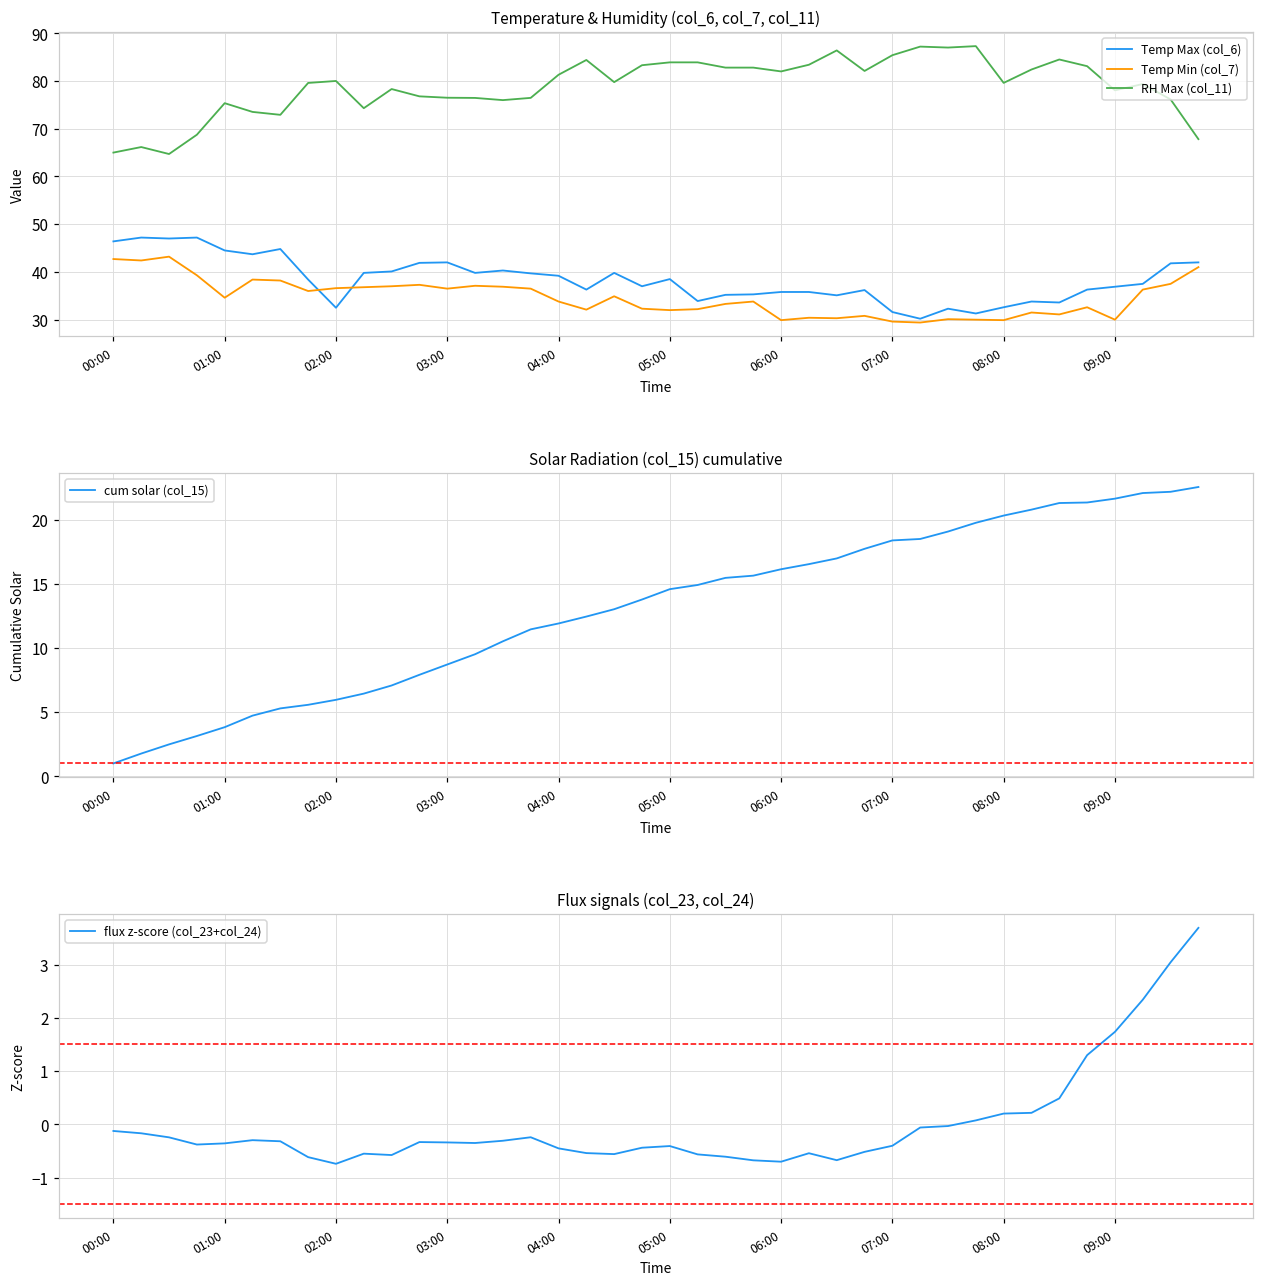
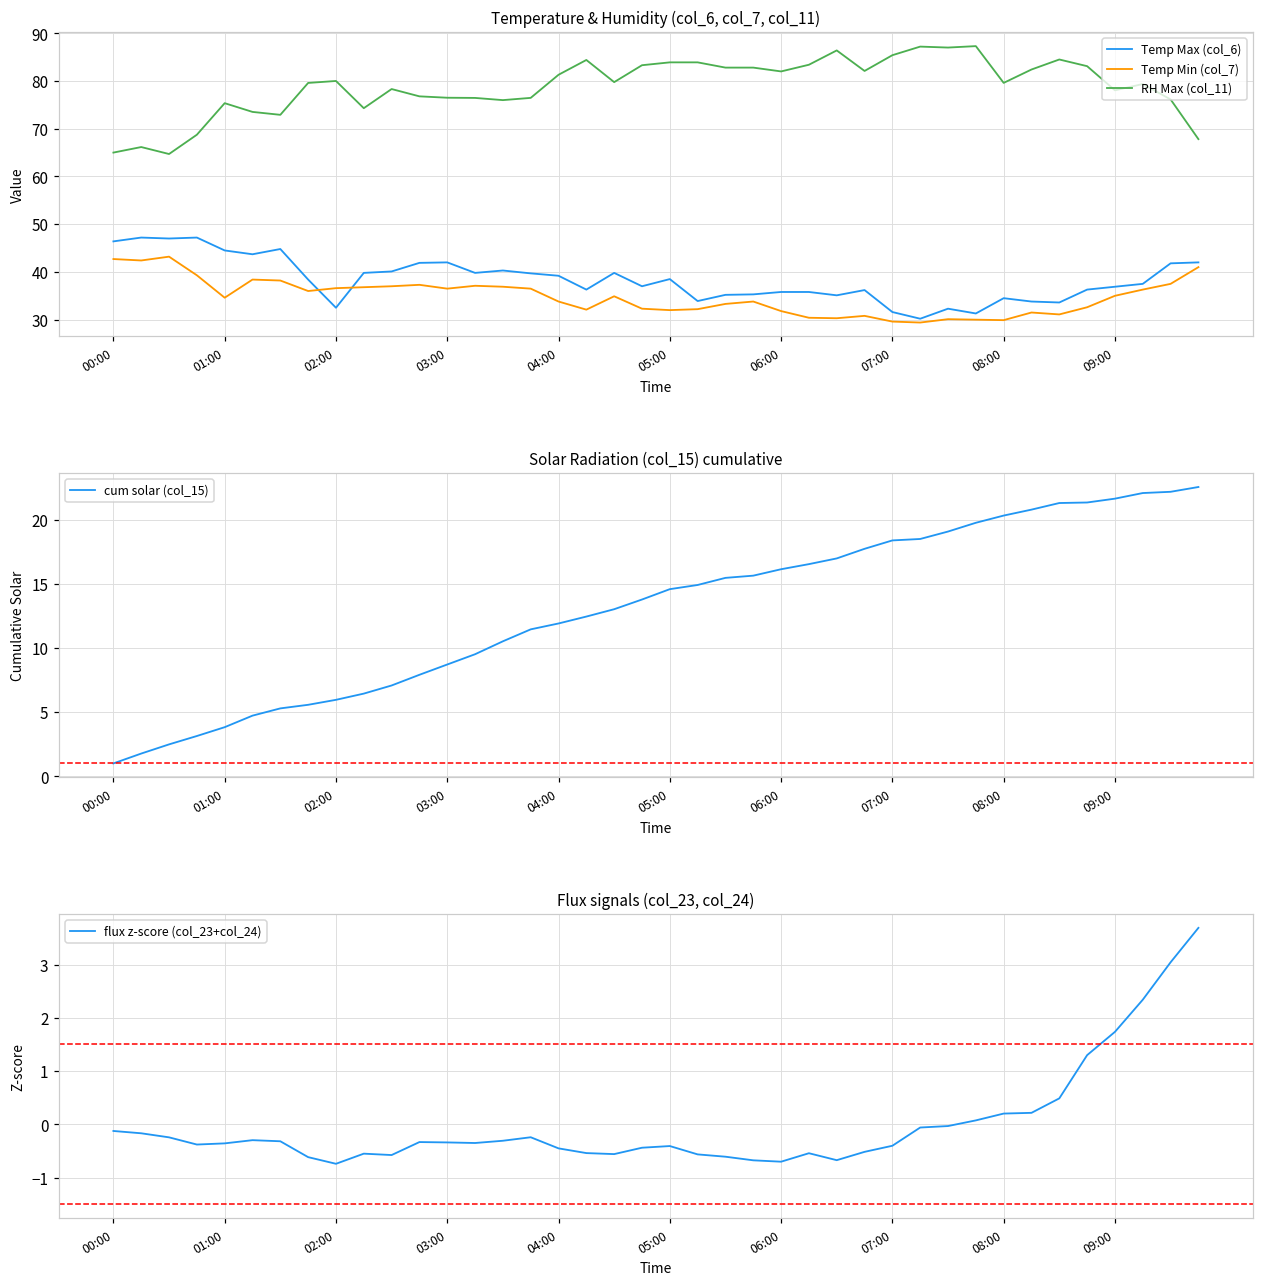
Temperature & Humidity (col_6, col_7, col_11), Temp Min (col_7), 06:00: 30 -> 32
Temperature & Humidity (col_6, col_7, col_11), Temp Max (col_6), 08:00: 33 -> 35
Temperature & Humidity (col_6, col_7, col_11), Temp Min (col_7), 09:00: 30 -> 35
